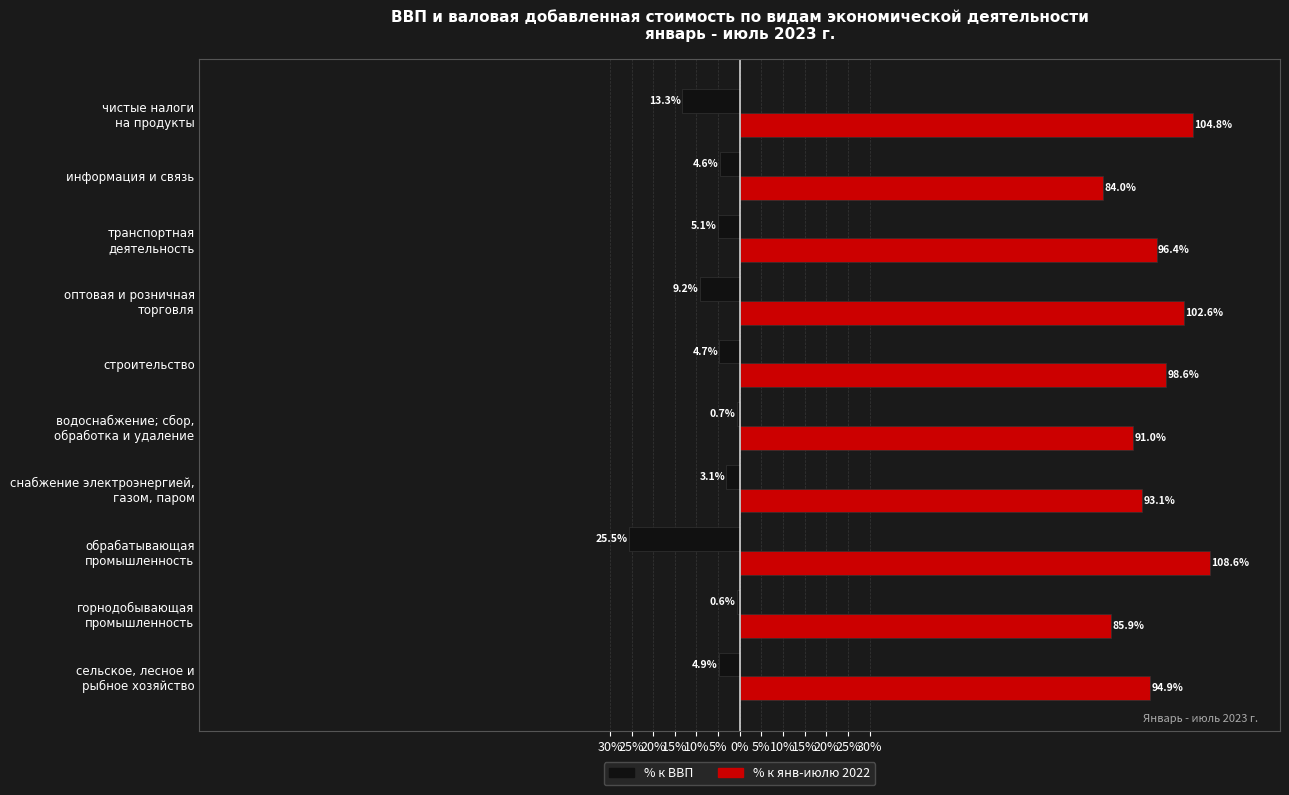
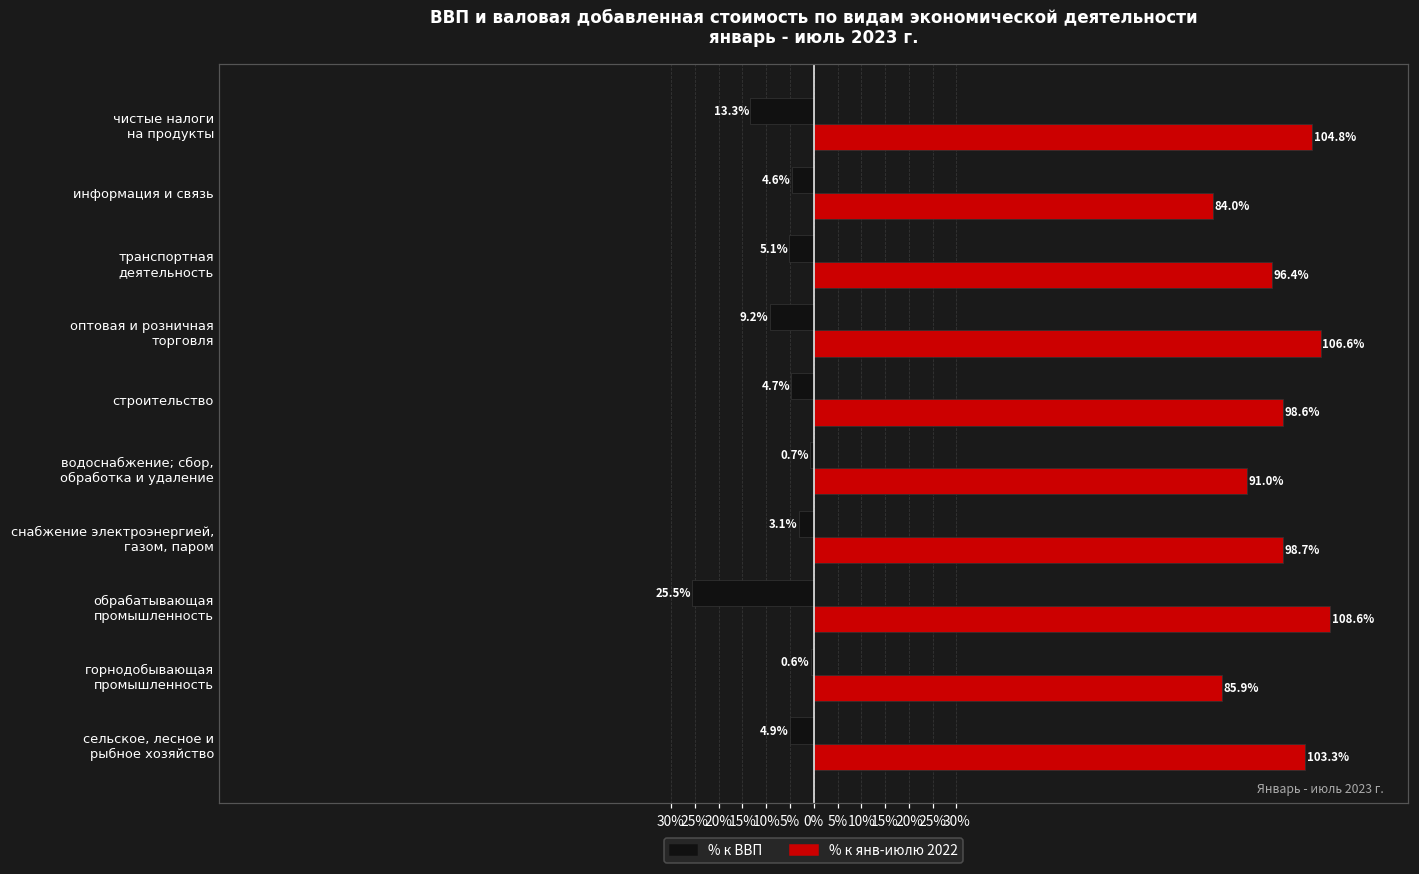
% к янв-июлю 2022, оптовая и розничная торговля: 102.6% -> 106.6%
% к янв-июлю 2022, снабжение электроэнергией, газом, паром: 93.1% -> 98.7%
% к янв-июлю 2022, сельское, лесное и рыбное хозяйство: 94.9% -> 103.3%
